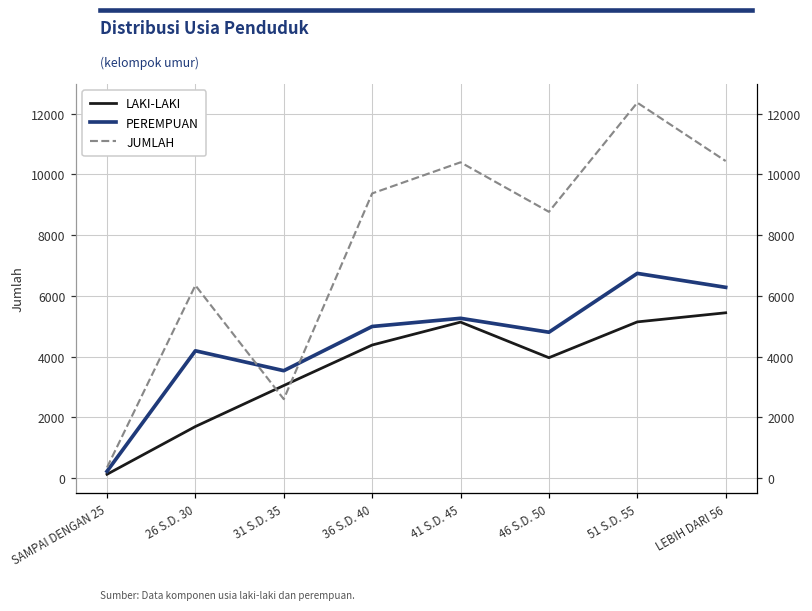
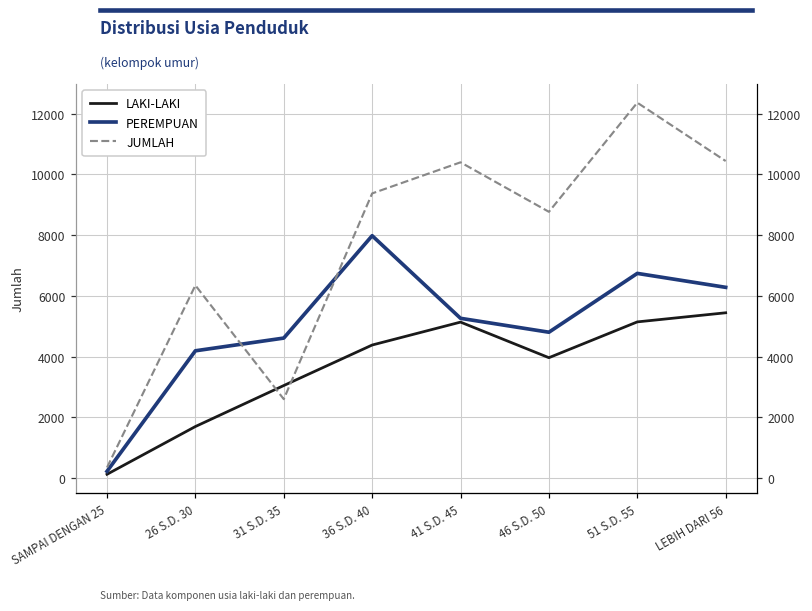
PEREMPUAN, 31 S.D. 35: 3500 -> 4600
PEREMPUAN, 36 S.D. 40: 5000 -> 8000
